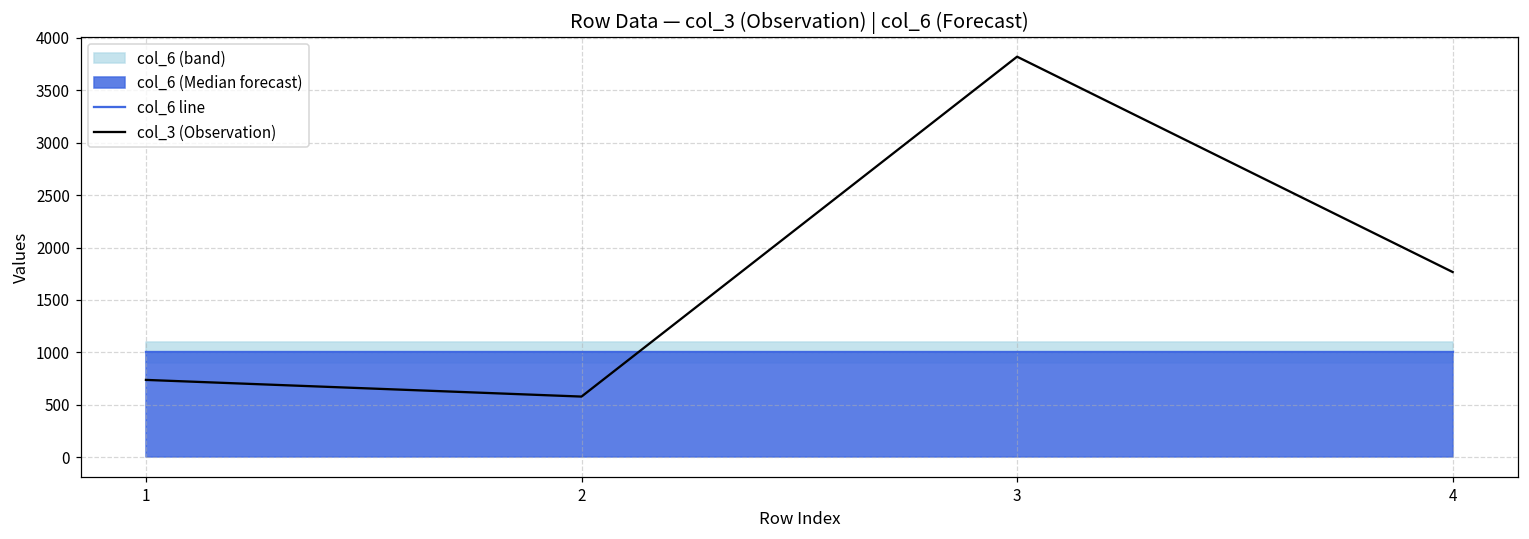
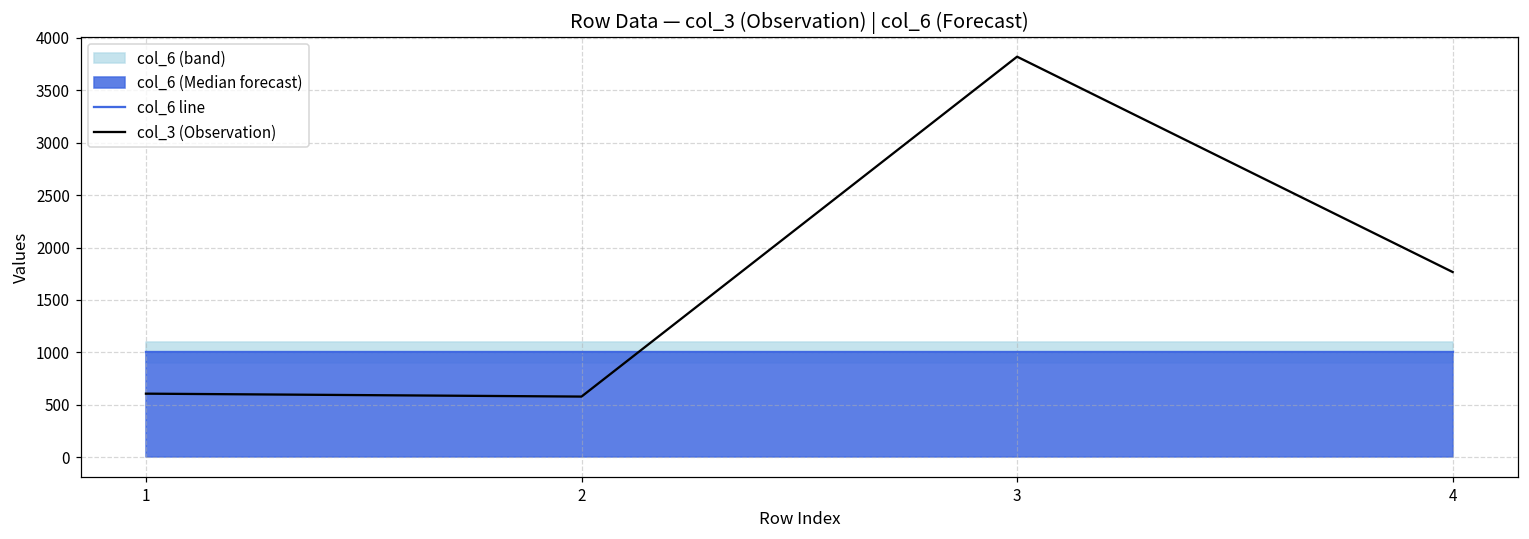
col_3 (Observation), 1: 700 -> 600
